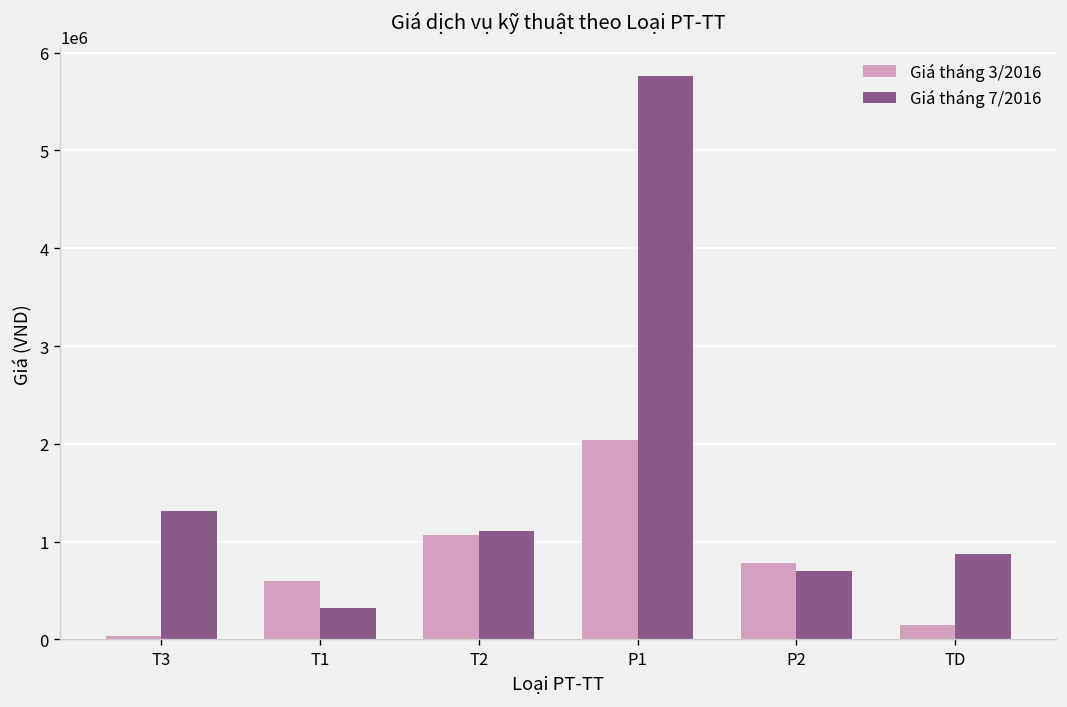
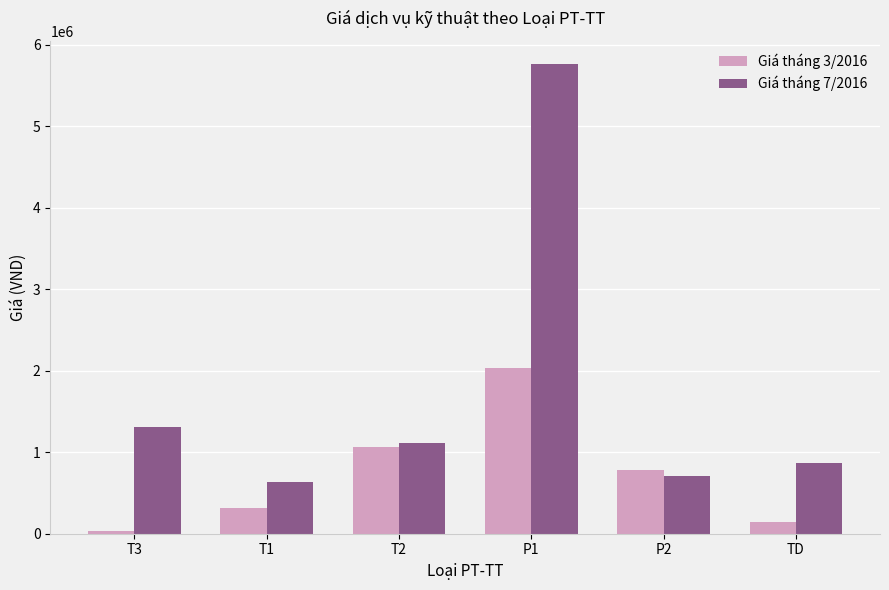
Giá tháng 3/2016, T1: 600000 -> 300000
Giá tháng 7/2016, T1: 300000 -> 600000
